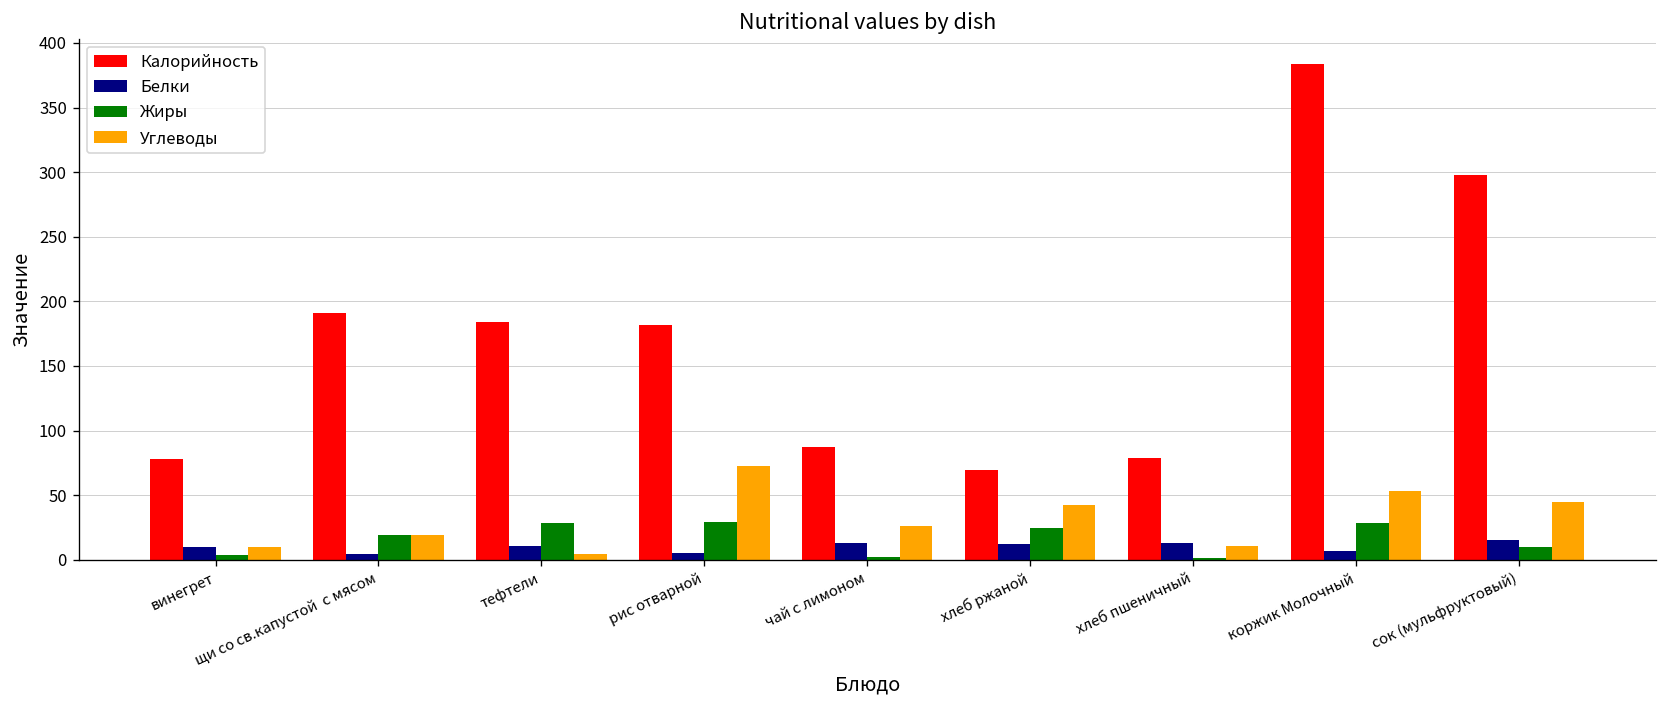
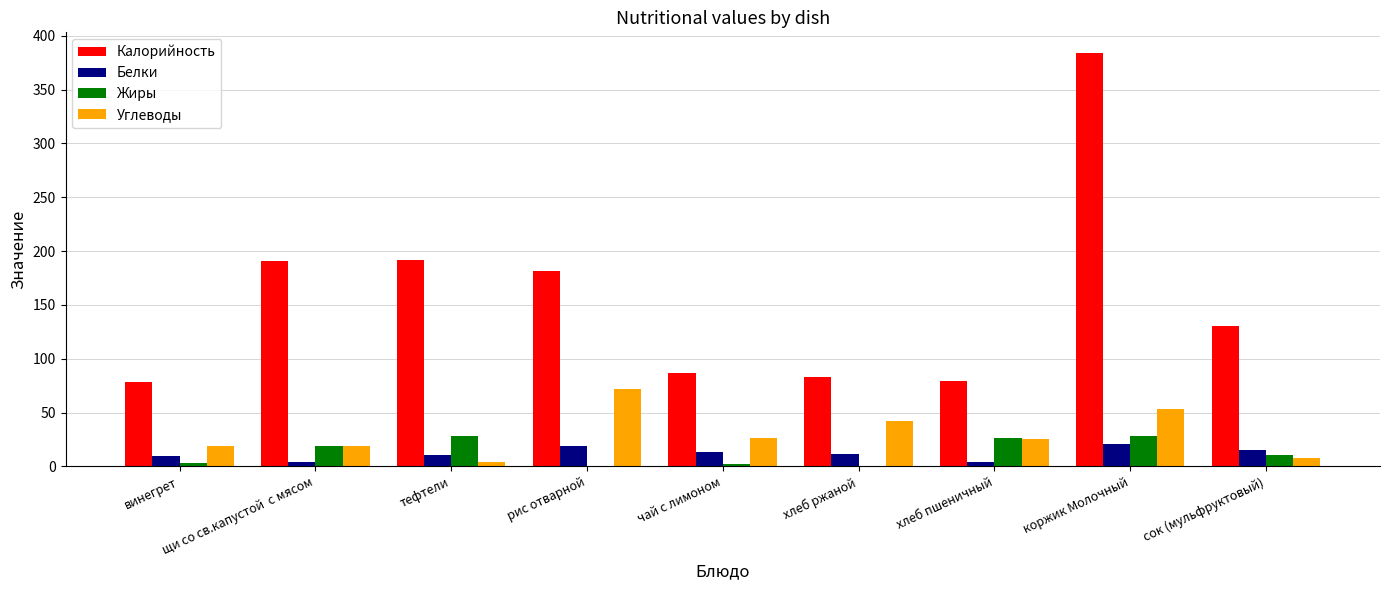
Углеводы, винегрет: 10 -> 19
Калорийность, тефтели: 184 -> 192
Белки, рис отварной: 5 -> 19
Жиры, рис отварной: 30 -> 1
Калорийность, хлеб ржаной: 70 -> 83
Жиры, хлеб ржаной: 25 -> 0
Белки, хлеб пшеничный: 13 -> 4
Жиры, хлеб пшеничный: 1 -> 26
Углеводы, хлеб пшеничный: 11 -> 26
Белки, коржик Молочный: 6 -> 21
Калорийность, сок (мульфруктовый): 298 -> 130
Углеводы, сок (мульфруктовый): 45 -> 8
